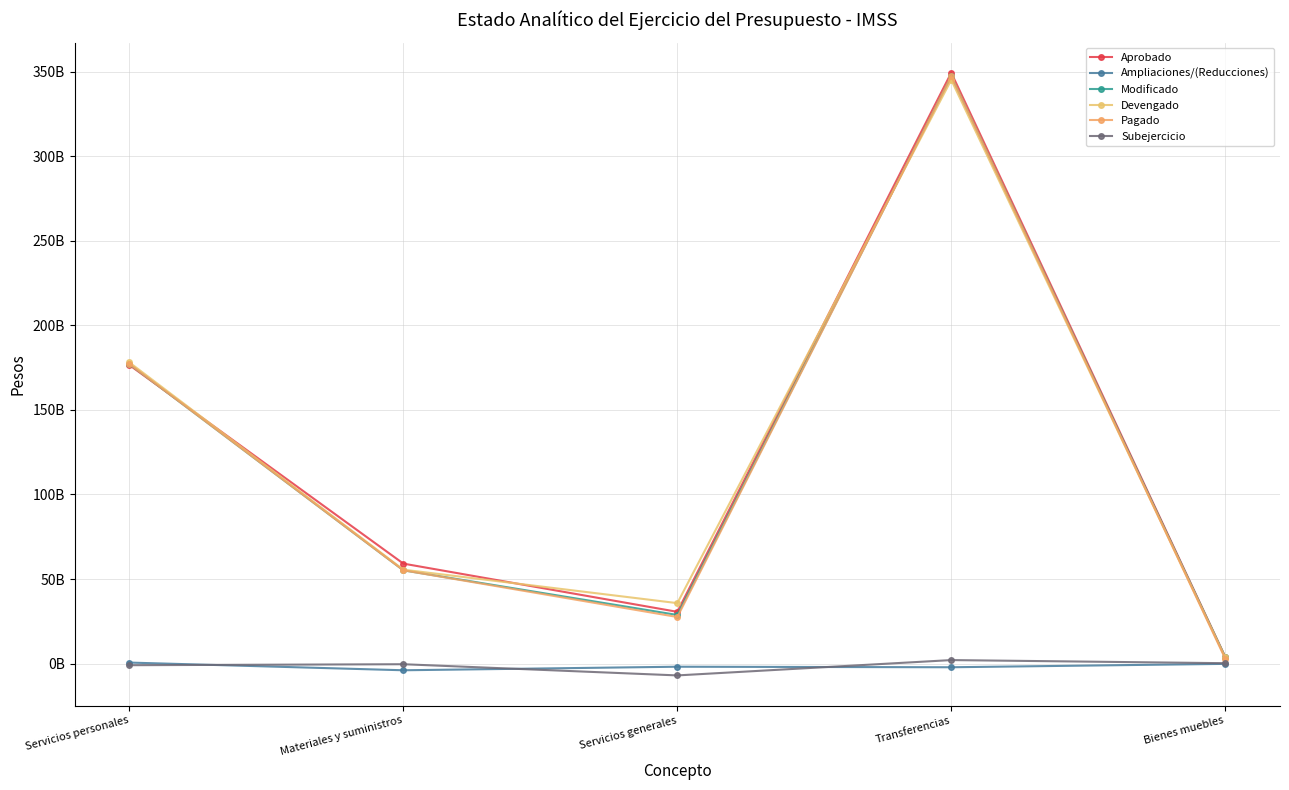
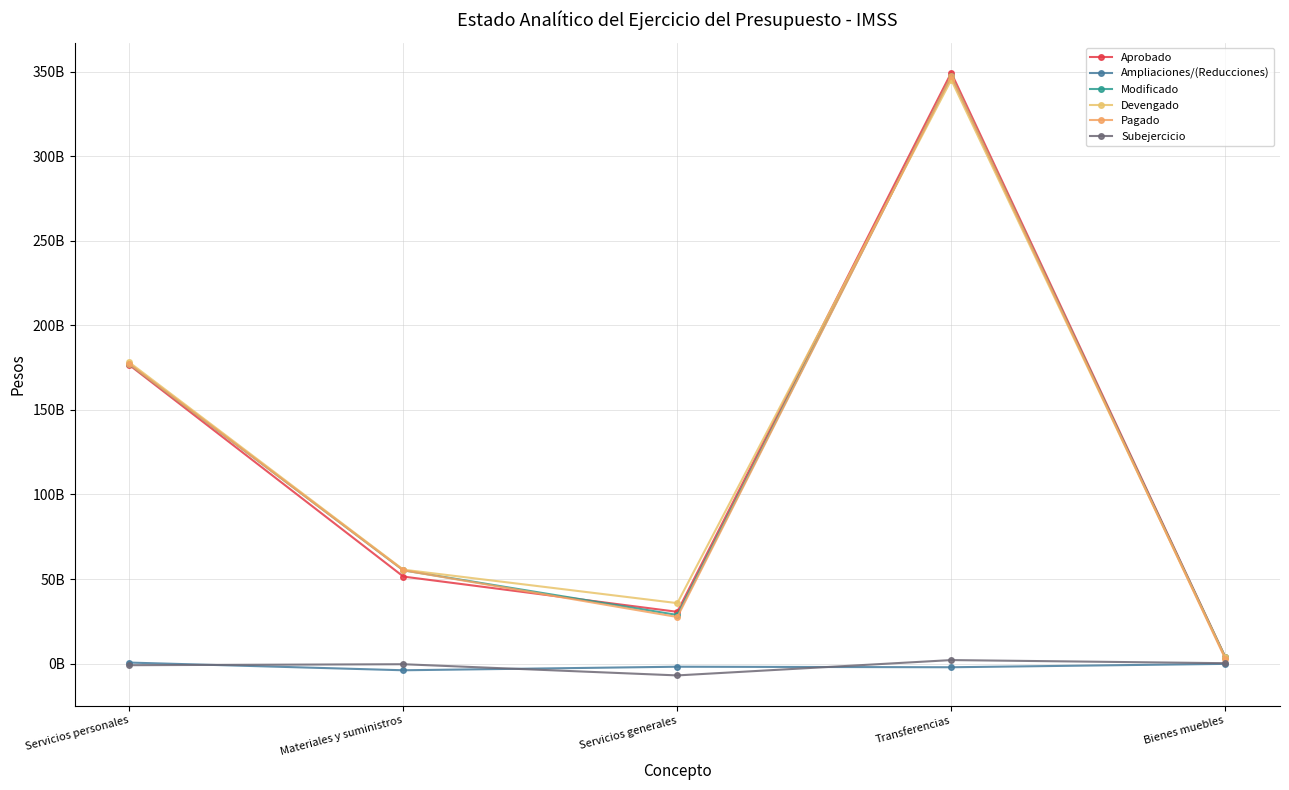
Aprobado, Materiales y suministros: 59000000000 -> 51000000000
